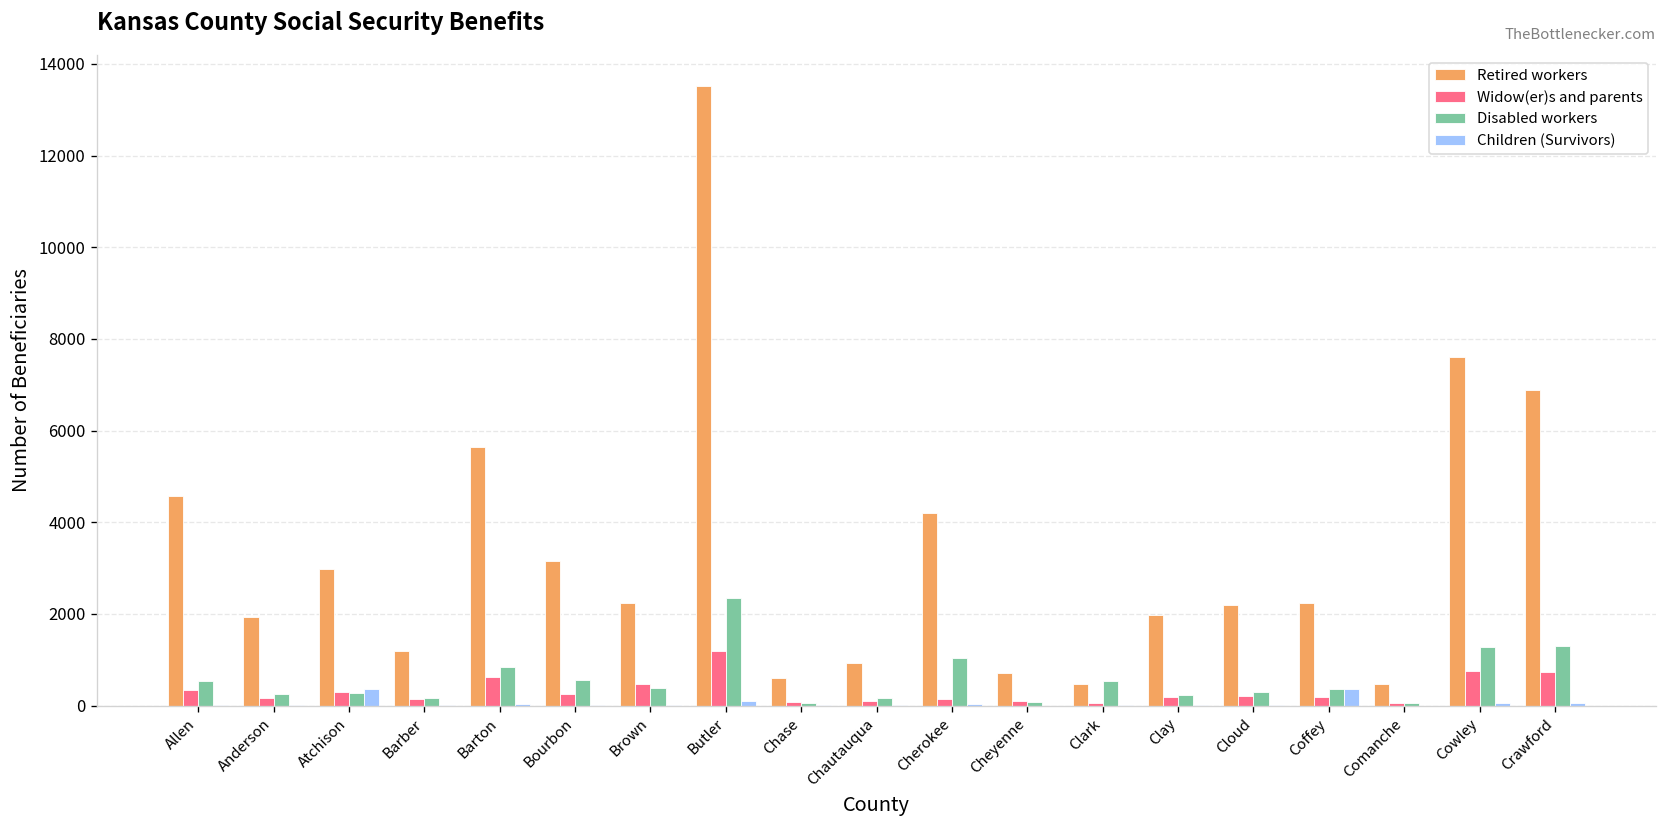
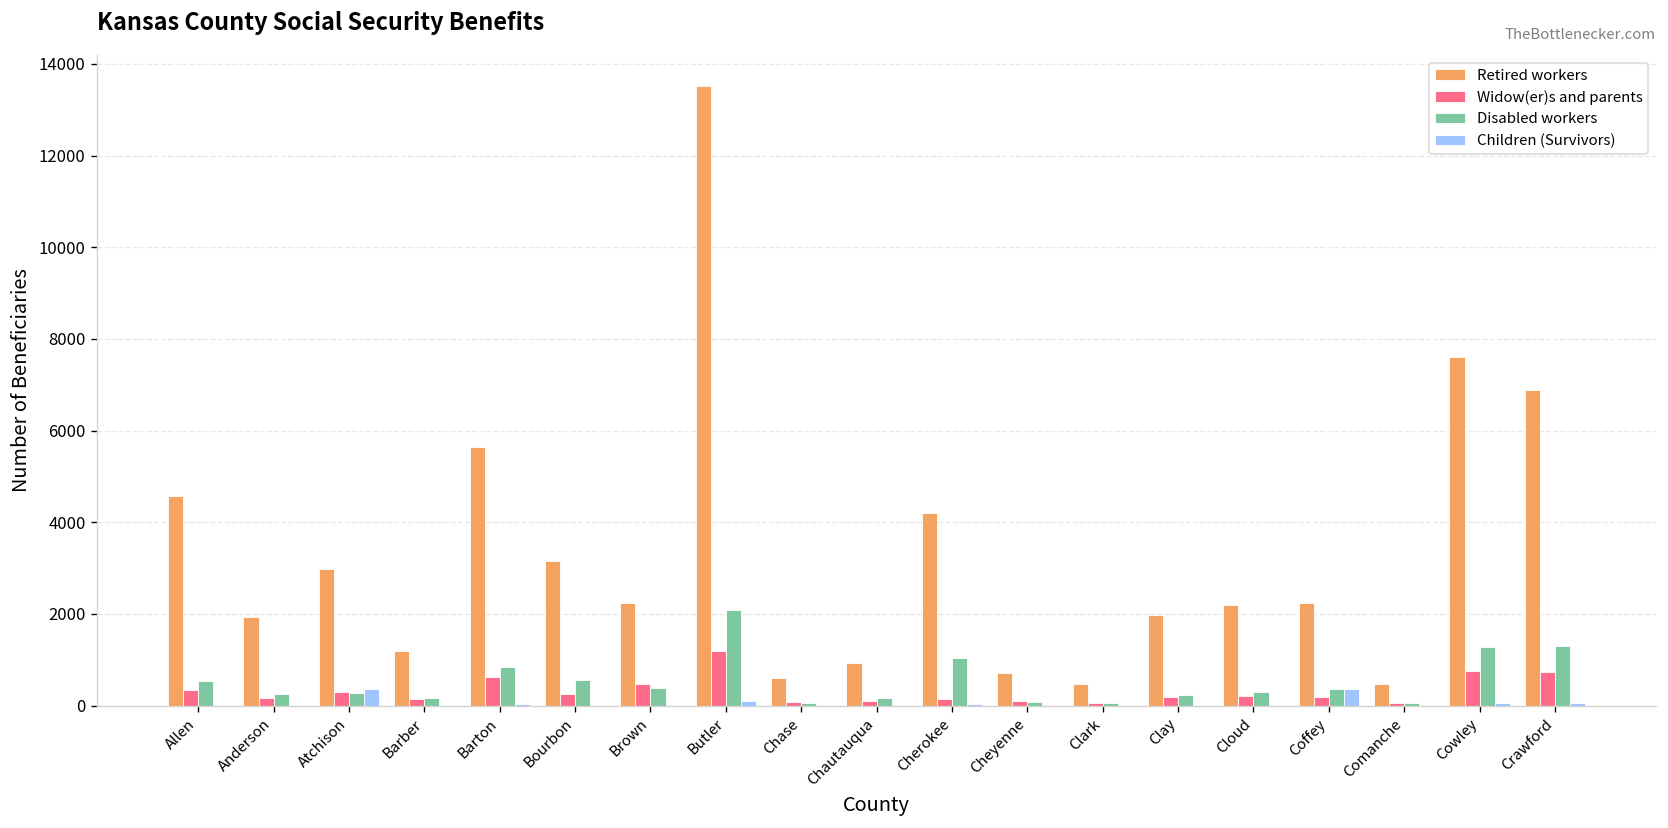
Disabled workers, Butler: 2300 -> 2100
Disabled workers, Clark: 500 -> 100
